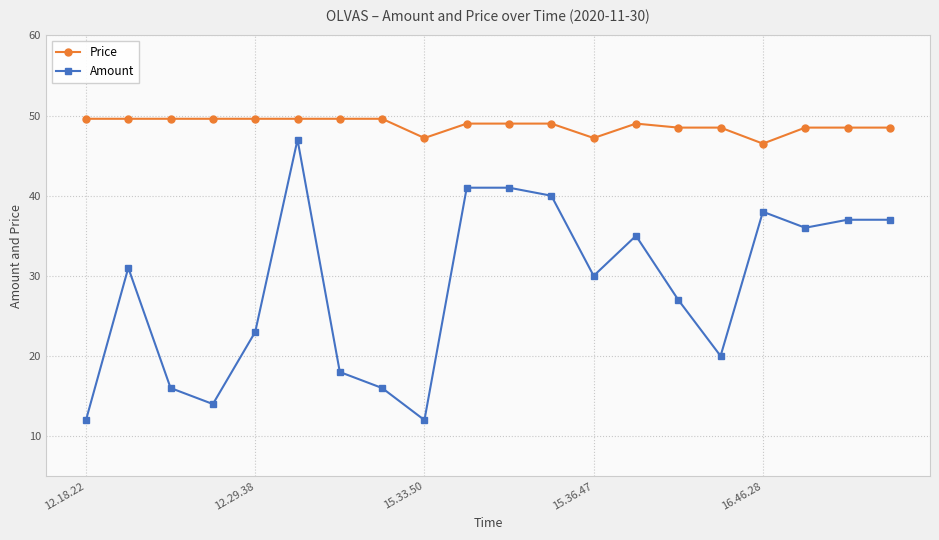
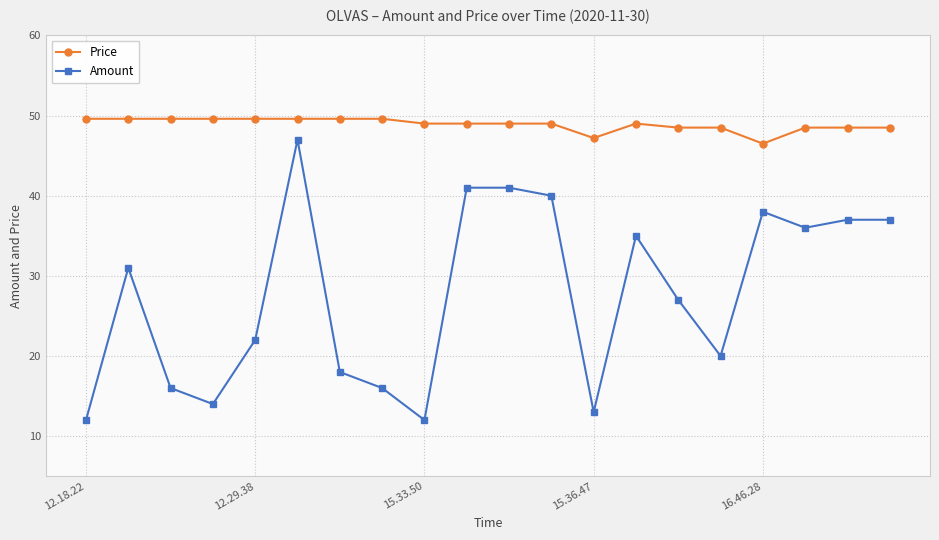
Amount, 12.29.38: 23 -> 22
Price, 15.33.50: 47 -> 49
Amount, 15.36.47: 30 -> 13
